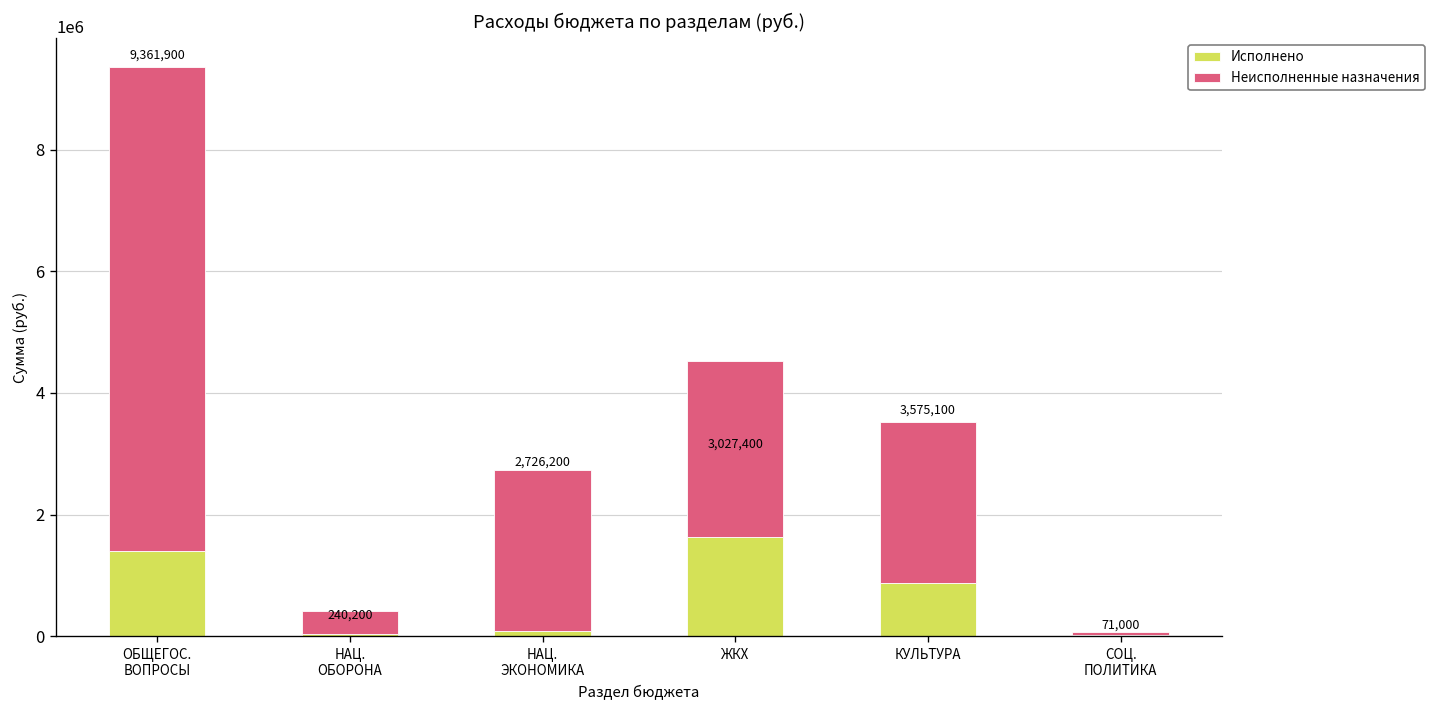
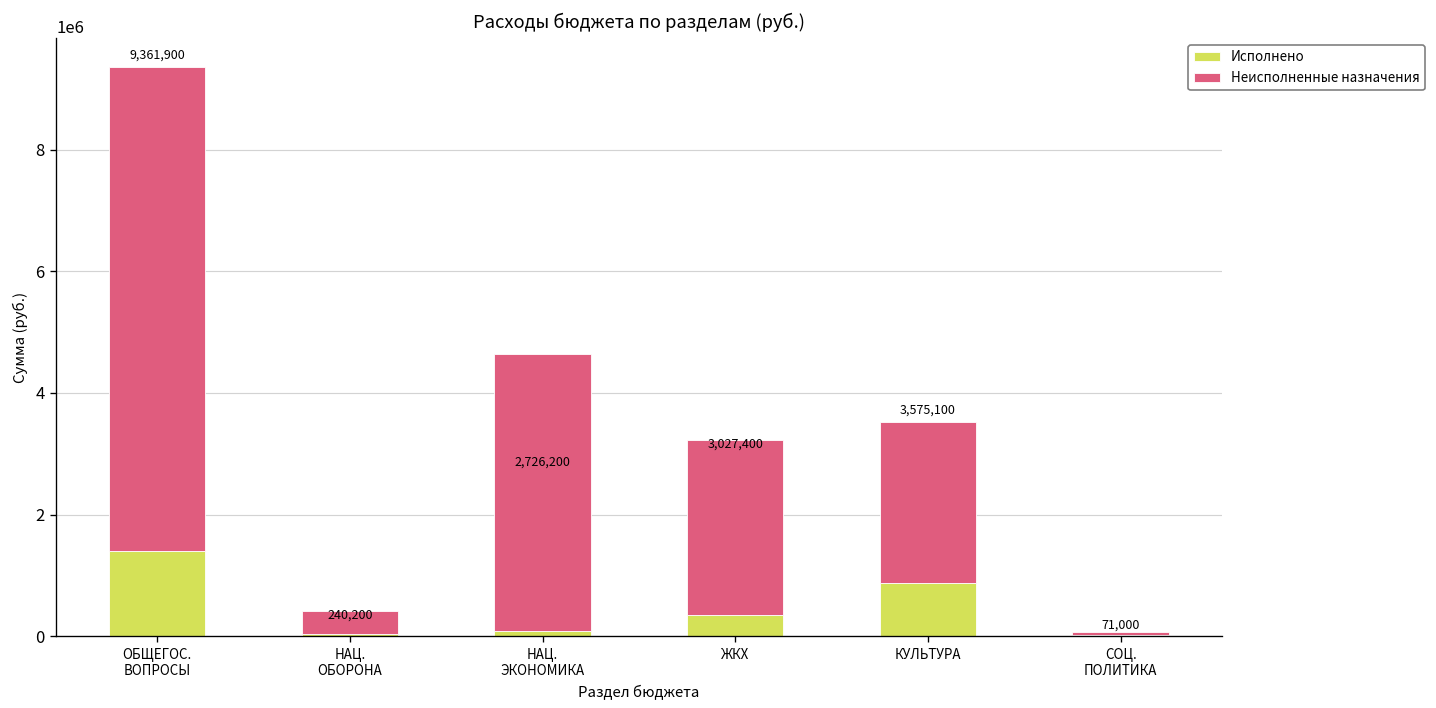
Неисполненные назначения, НАЦ. ЭКОНОМИКА: 2600000 -> 4600000
Исполнено, ЖКХ: 1600000 -> 300000
